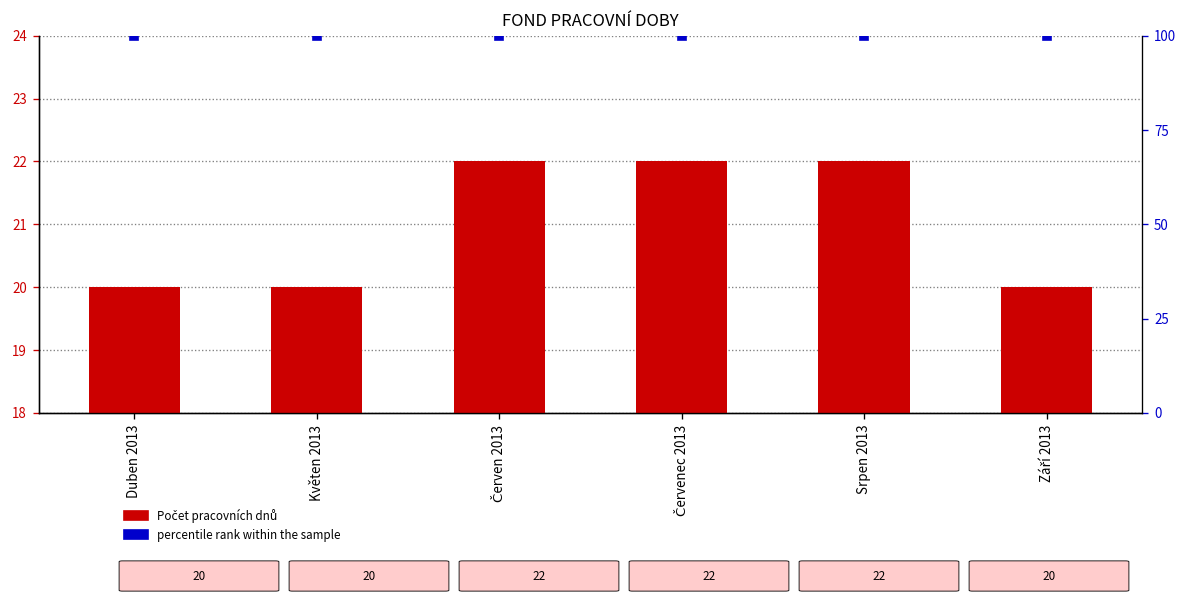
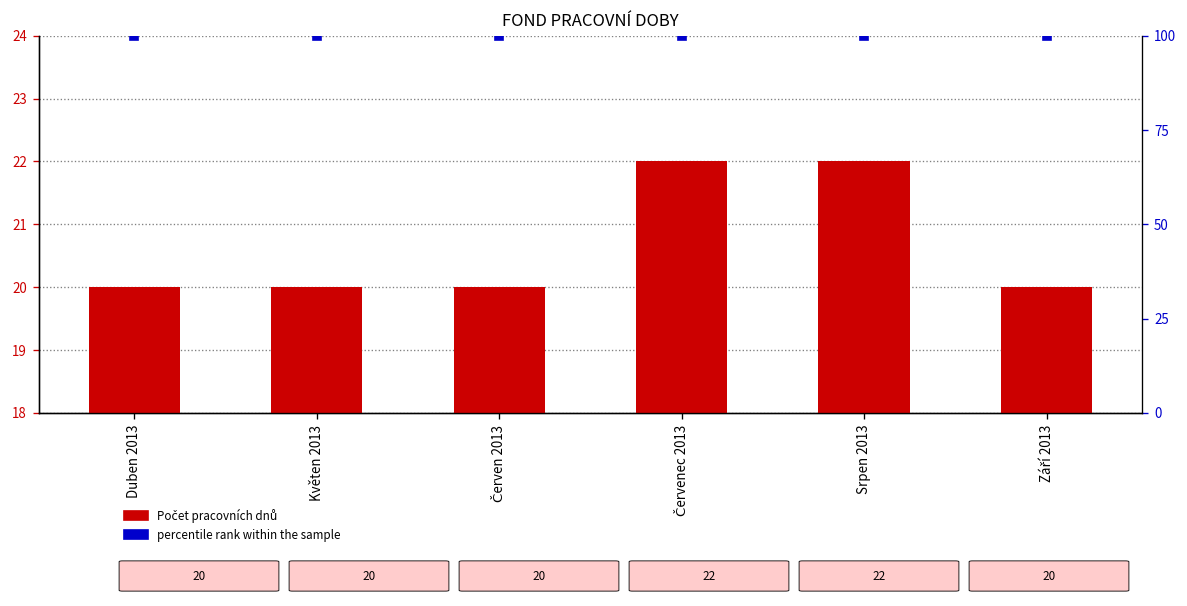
Počet pracovních dnů, Červen 2013: 22 -> 20
